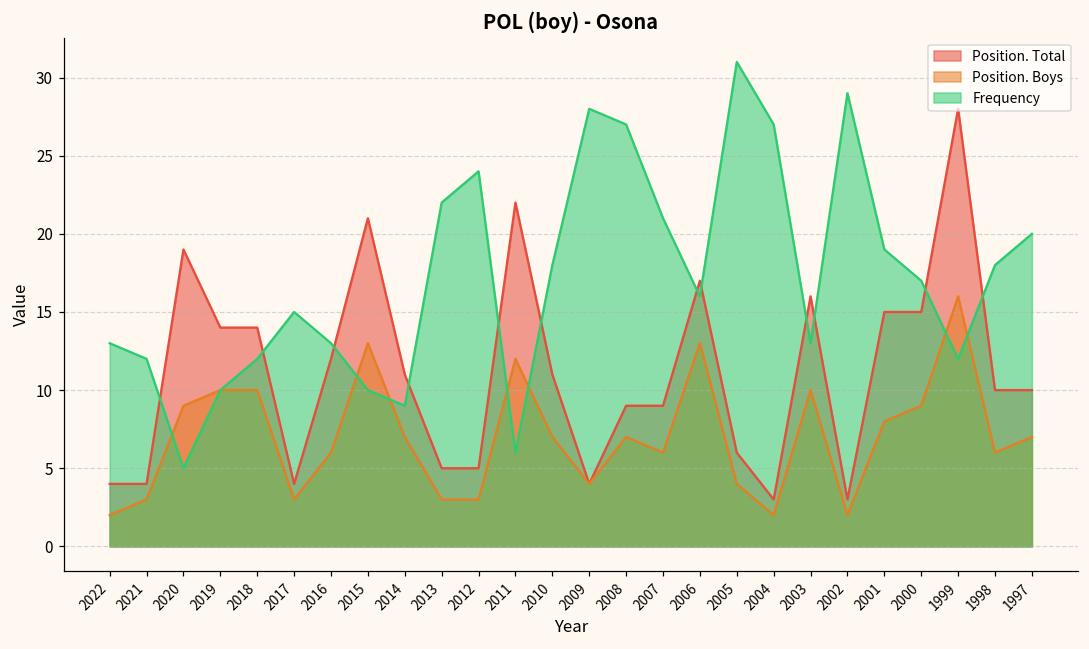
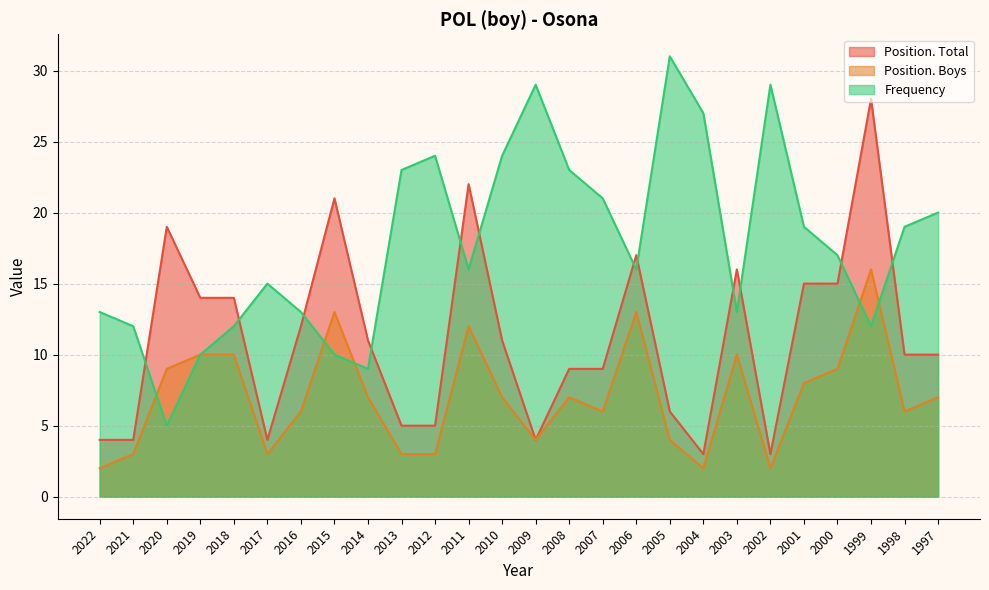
Frequency, 2013: 22 -> 23
Frequency, 2011: 6 -> 16
Frequency, 2010: 18 -> 24
Frequency, 2009: 28 -> 29
Frequency, 2008: 27 -> 23
Frequency, 1998: 18 -> 19
